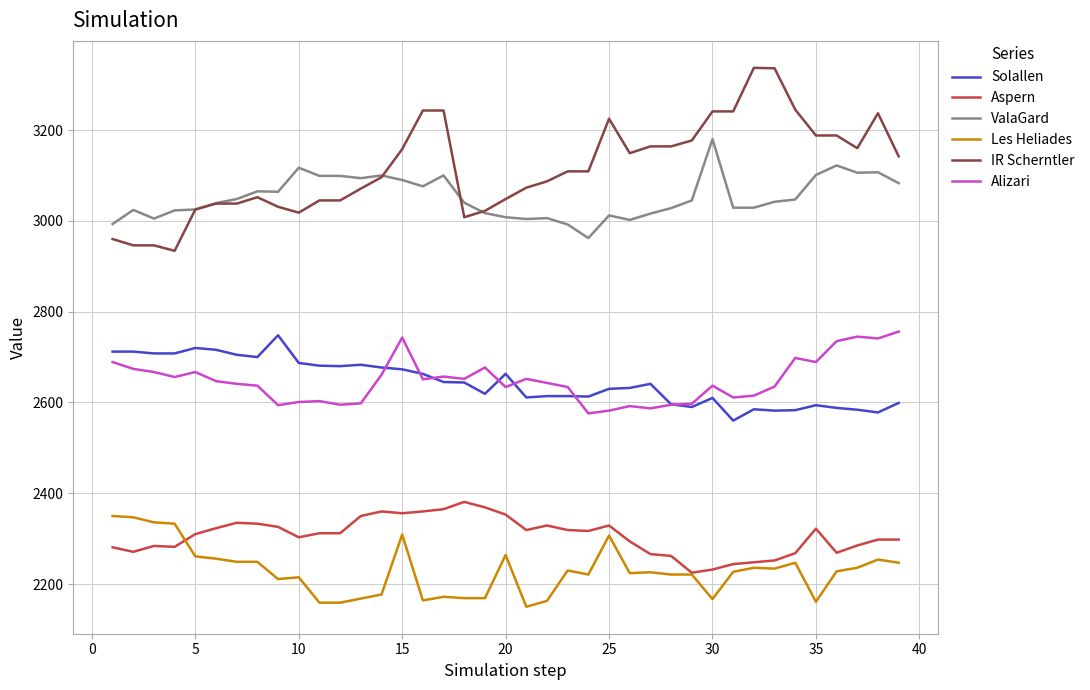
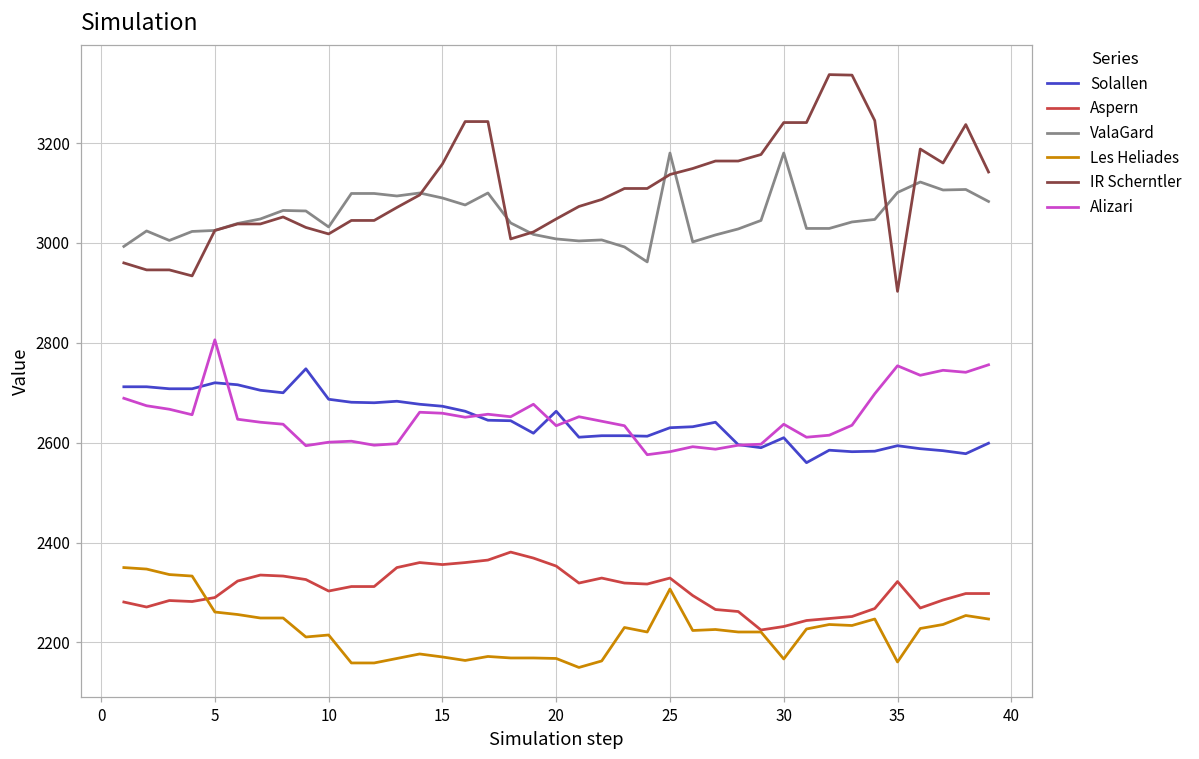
Aspern, 5: 2310 -> 2290
Alizari, 5: 2670 -> 2810
ValaGard, 10: 3120 -> 3030
Les Heliades, 15: 2310 -> 2170
Alizari, 15: 2740 -> 2660
Les Heliades, 20: 2260 -> 2170
ValaGard, 25: 3010 -> 3180
IR Scherntler, 25: 3230 -> 3140
IR Scherntler, 35: 3190 -> 2900
Alizari, 35: 2690 -> 2750
